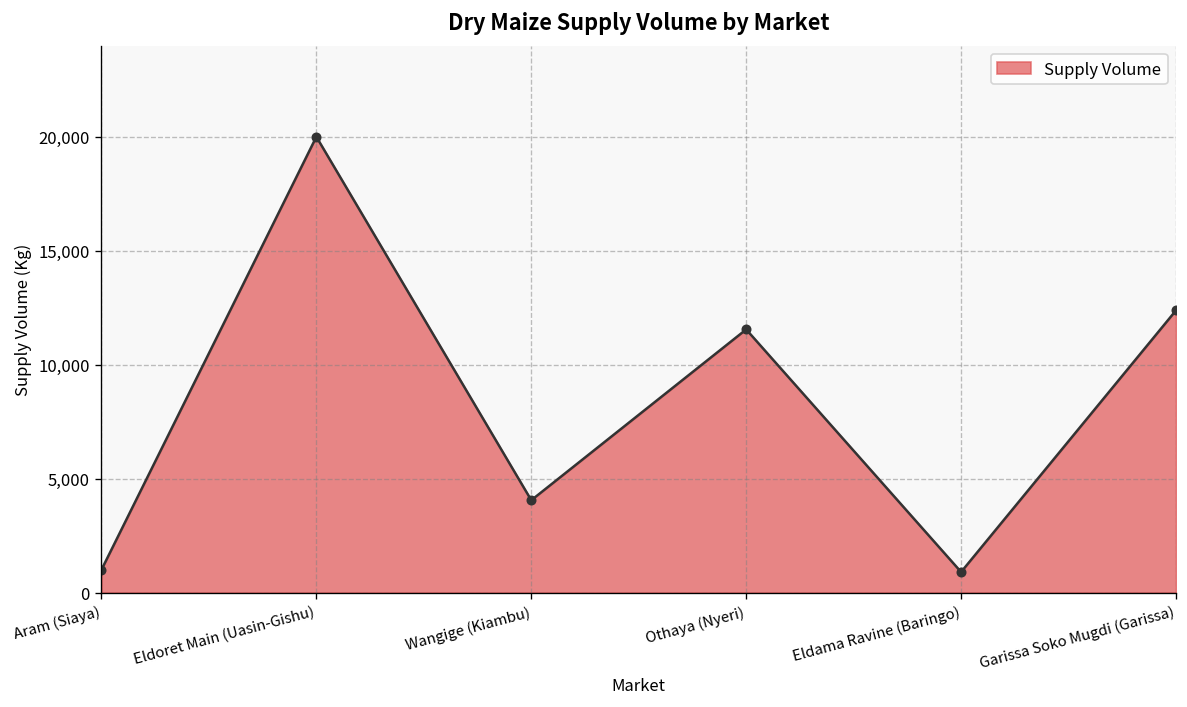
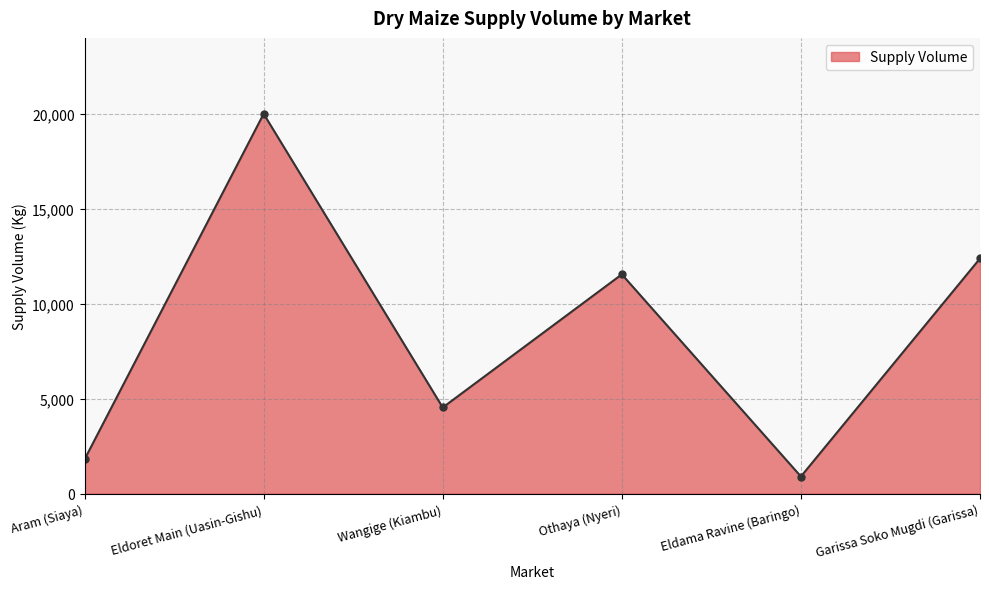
Aram (Siaya): 1,000 -> 1,800
Wangige (Kiambu): 4,100 -> 4,500
